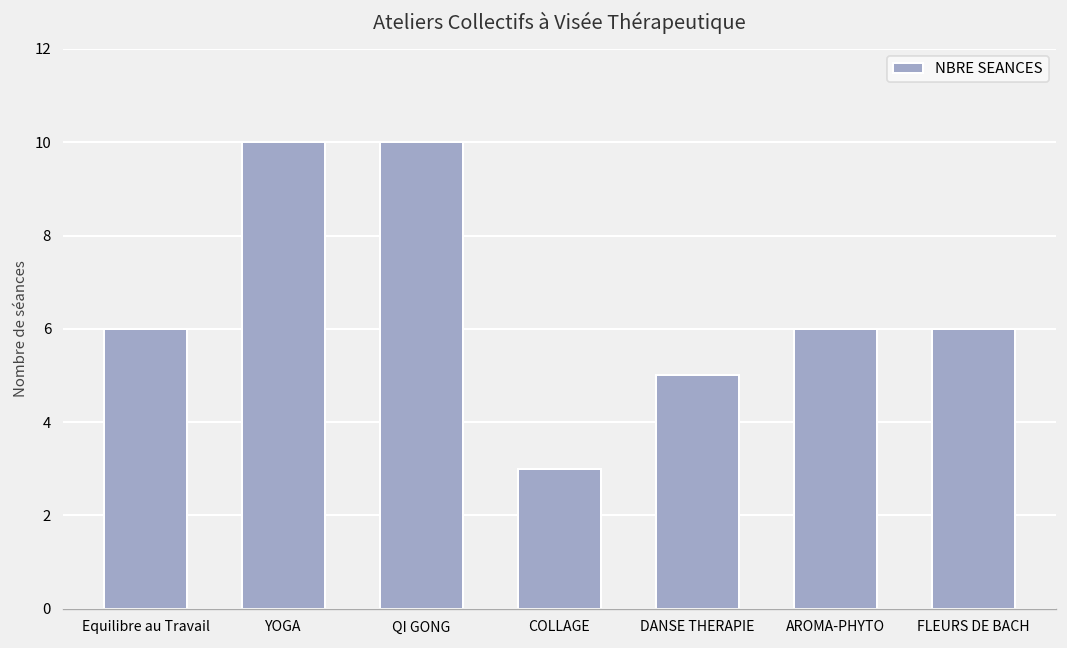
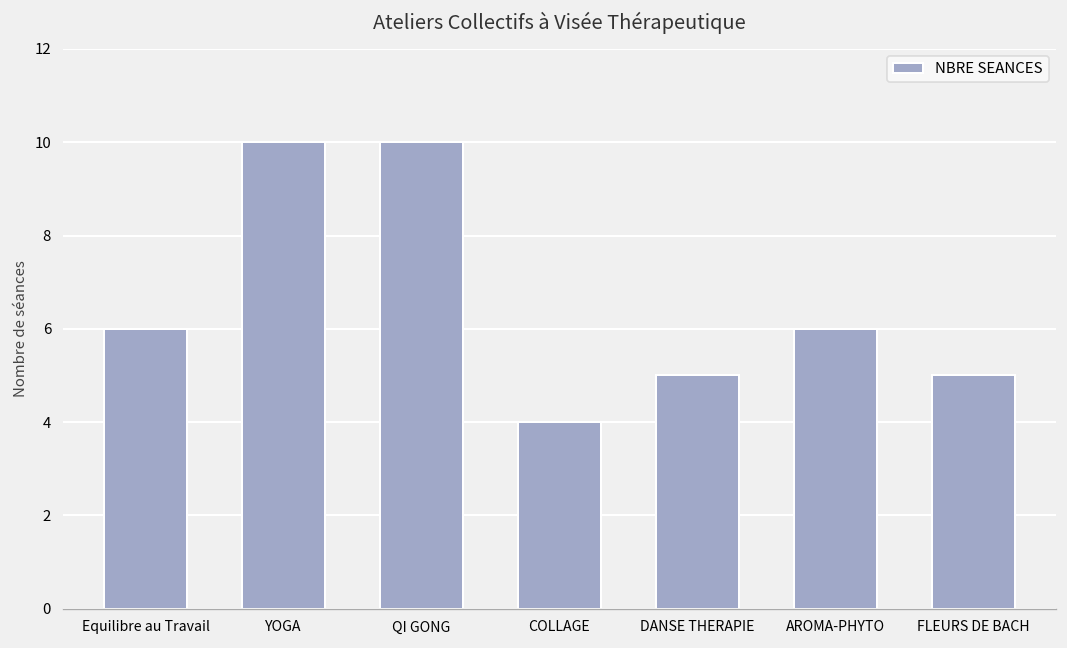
COLLAGE: 3 -> 4
FLEURS DE BACH: 6 -> 5
